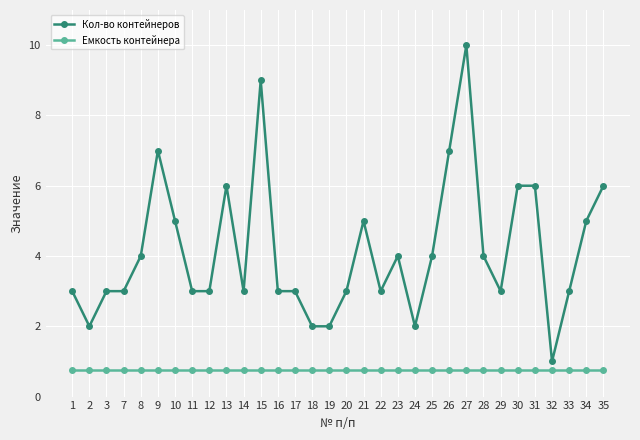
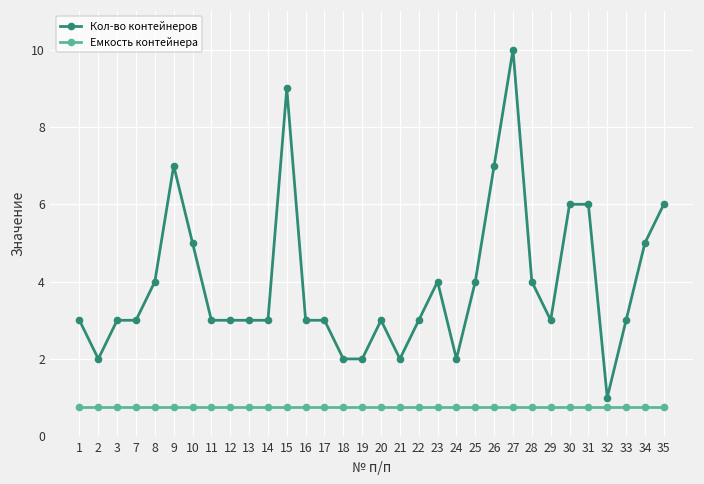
Кол-во контейнеров, 13: 6 -> 3
Кол-во контейнеров, 21: 5 -> 2
